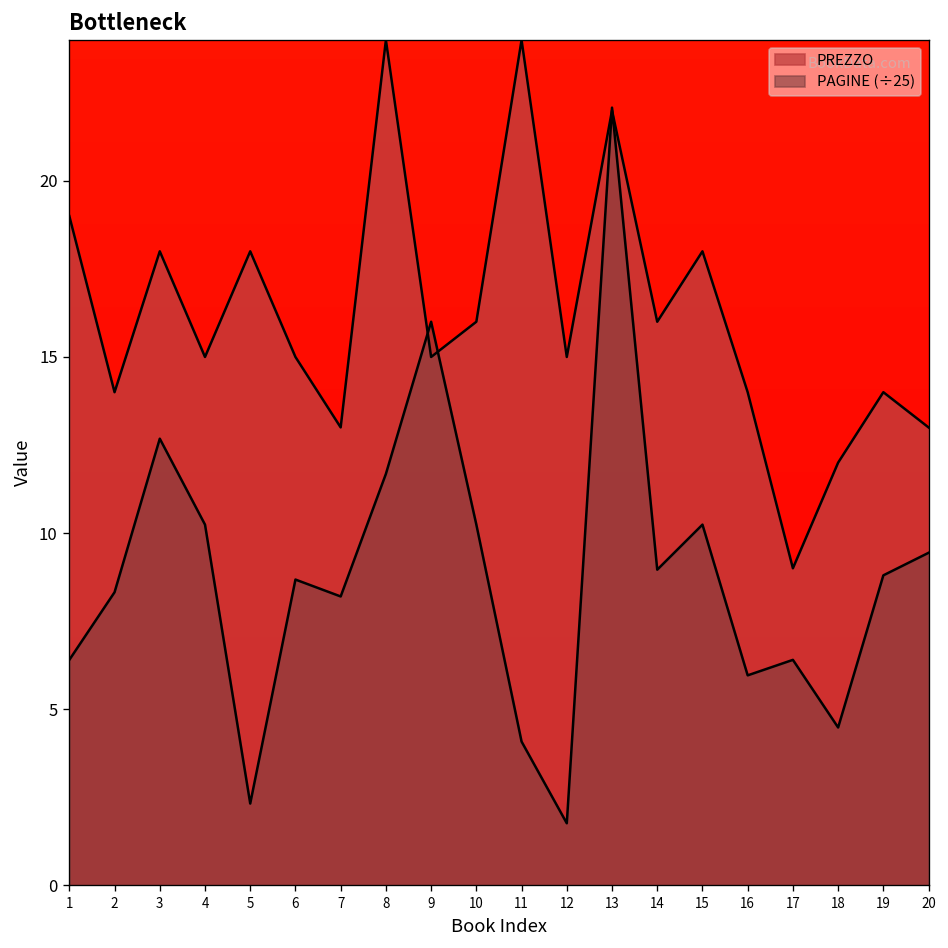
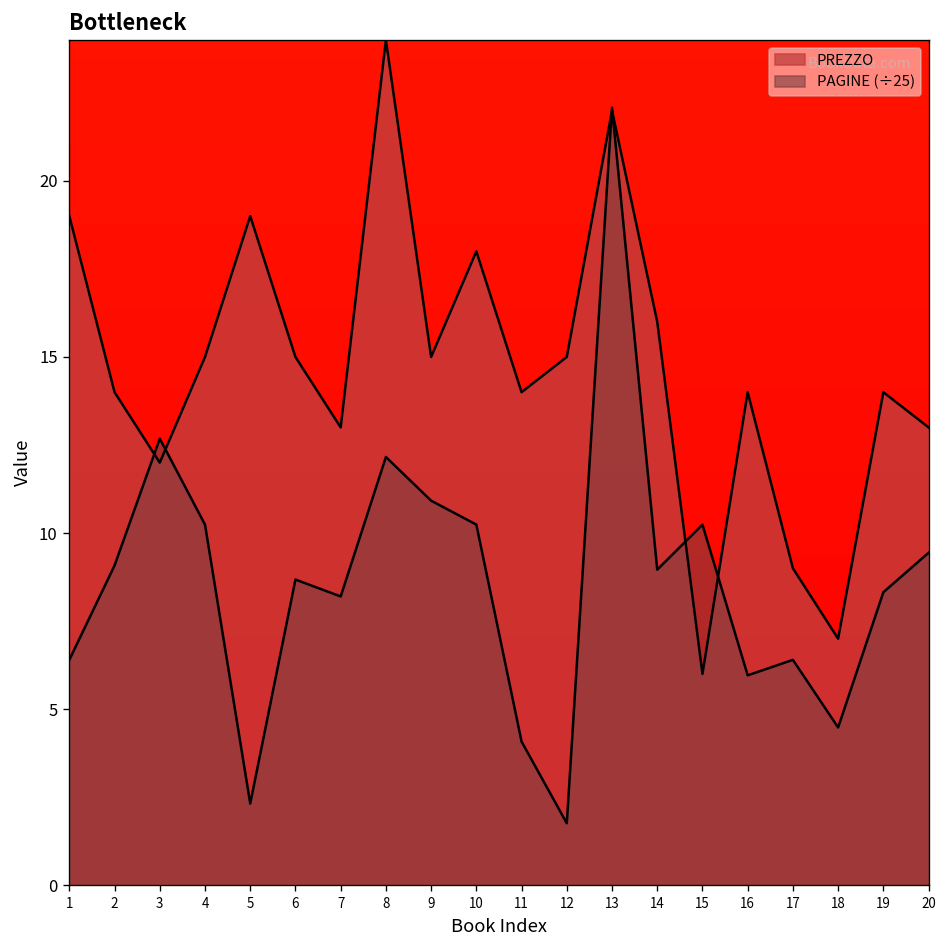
PAGINE (÷25), 2: 8.3 -> 9.1
PREZZO, 3: 18 -> 12
PREZZO, 5: 18 -> 19
PAGINE (÷25), 8: 11.7 -> 12.2
PAGINE (÷25), 9: 16.0 -> 10.9
PREZZO, 10: 16 -> 18
PREZZO, 11: 24 -> 14
PREZZO, 15: 18 -> 6
PREZZO, 18: 12 -> 7
PAGINE (÷25), 19: 8.8 -> 8.3
